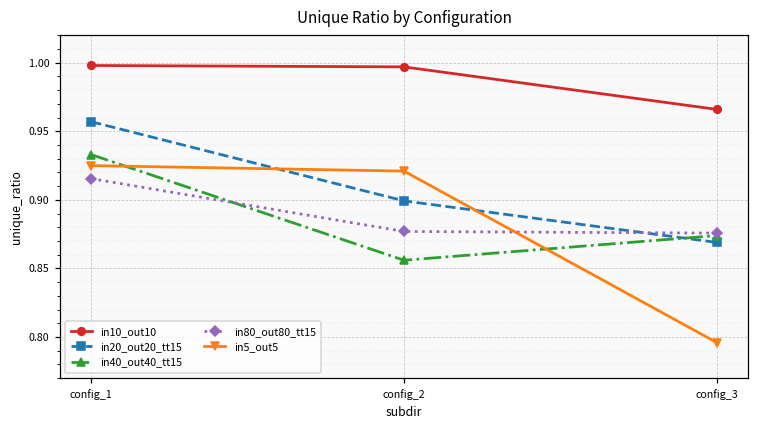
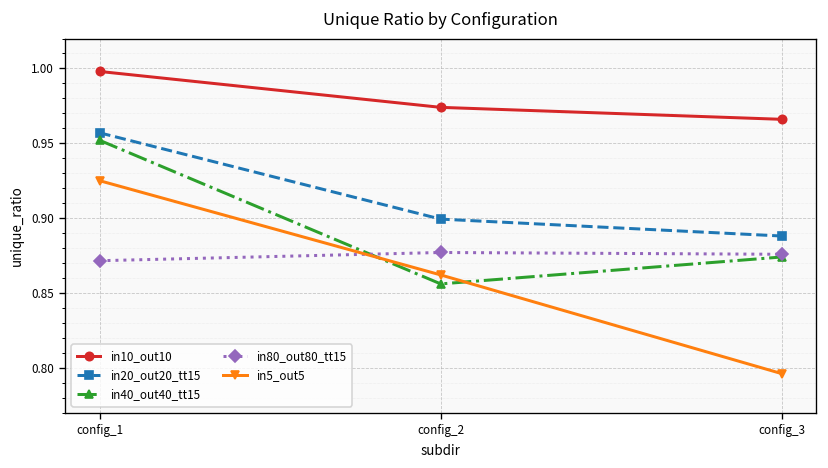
in40_out40_tt15, config_1: 0.933 -> 0.952
in80_out80_tt15, config_1: 0.916 -> 0.872
in10_out10, config_2: 0.997 -> 0.974
in5_out5, config_2: 0.921 -> 0.862
in20_out20_tt15, config_3: 0.869 -> 0.888
